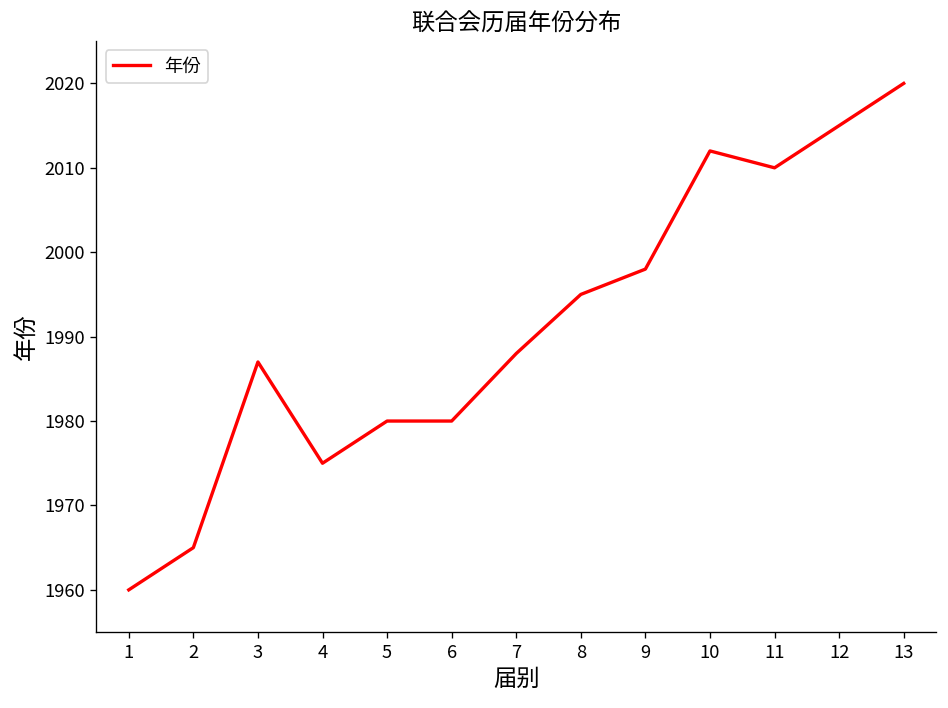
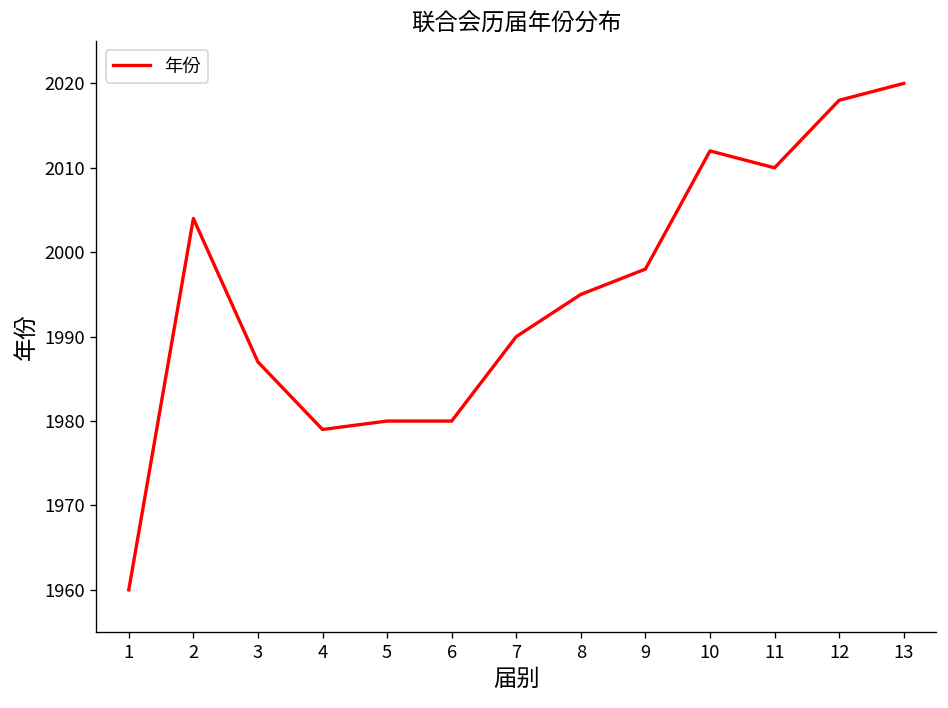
2: 1965 -> 2004
4: 1975 -> 1979
7: 1988 -> 1990
12: 2015 -> 2018
